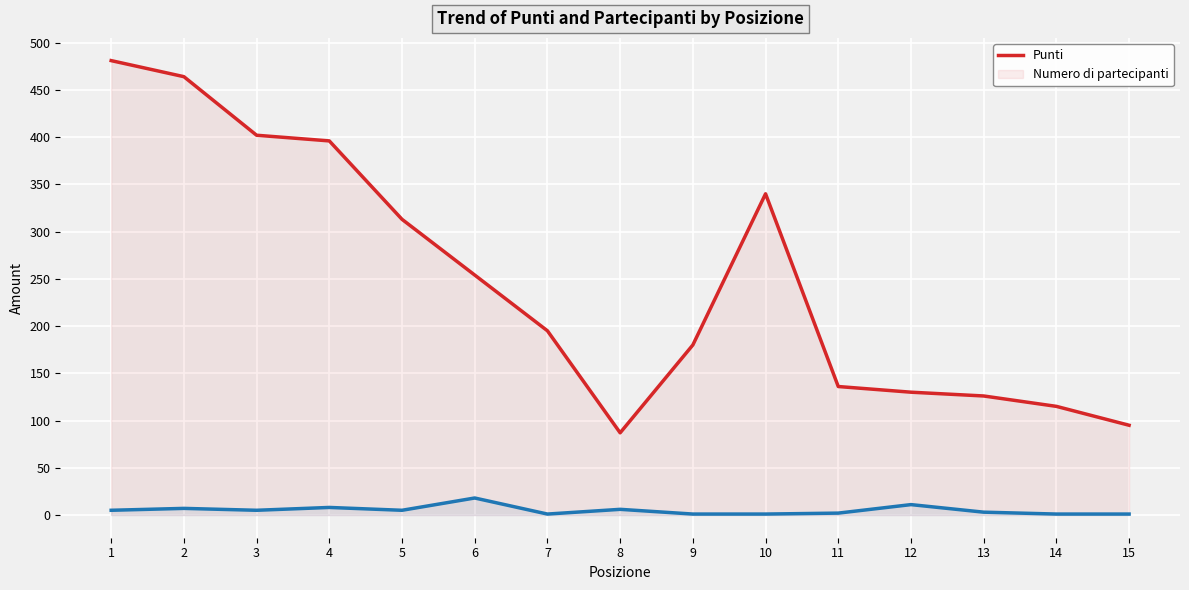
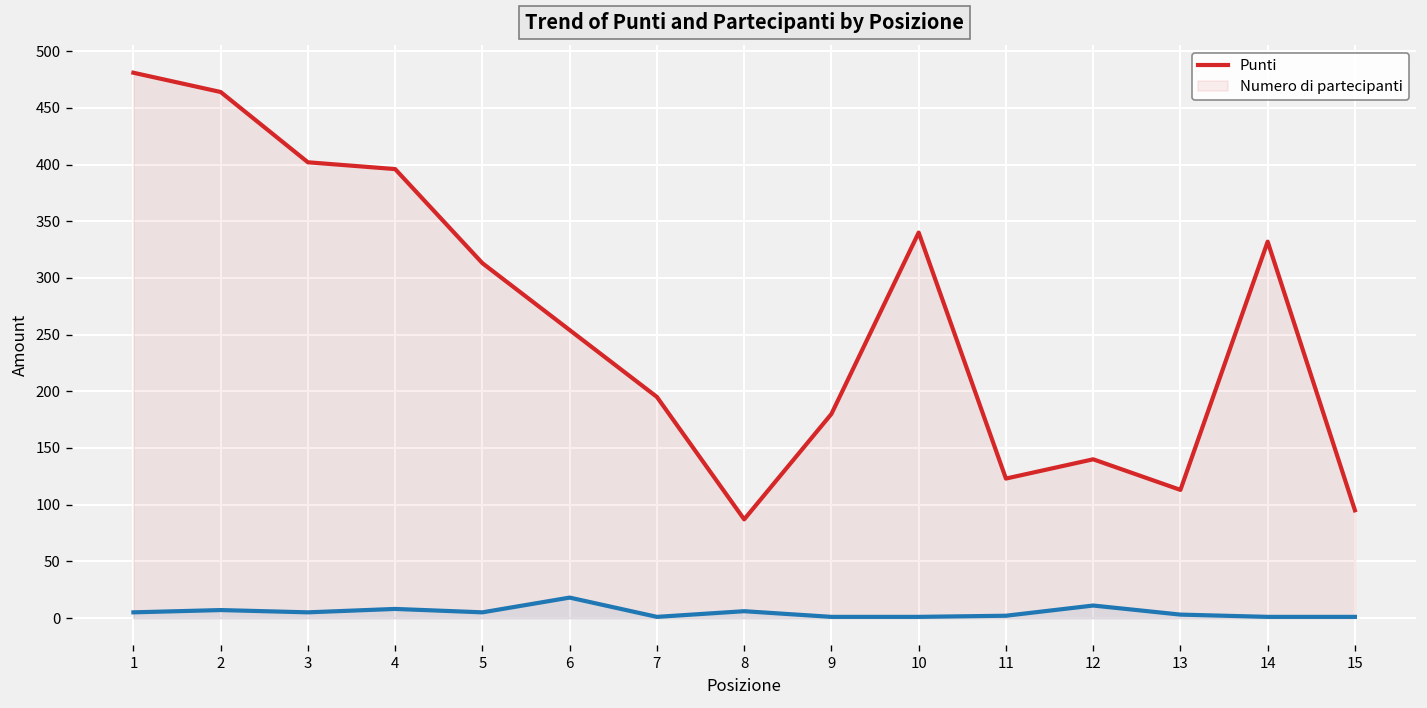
Punti, 11: 140 -> 120
Punti, 12: 130 -> 140
Punti, 13: 130 -> 110
Punti, 14: 120 -> 330
